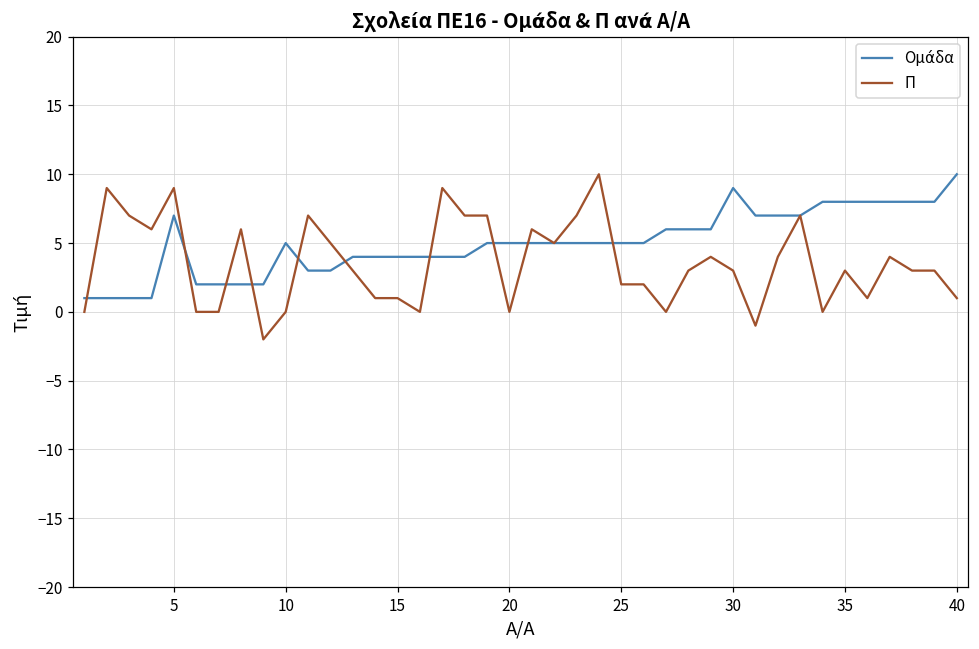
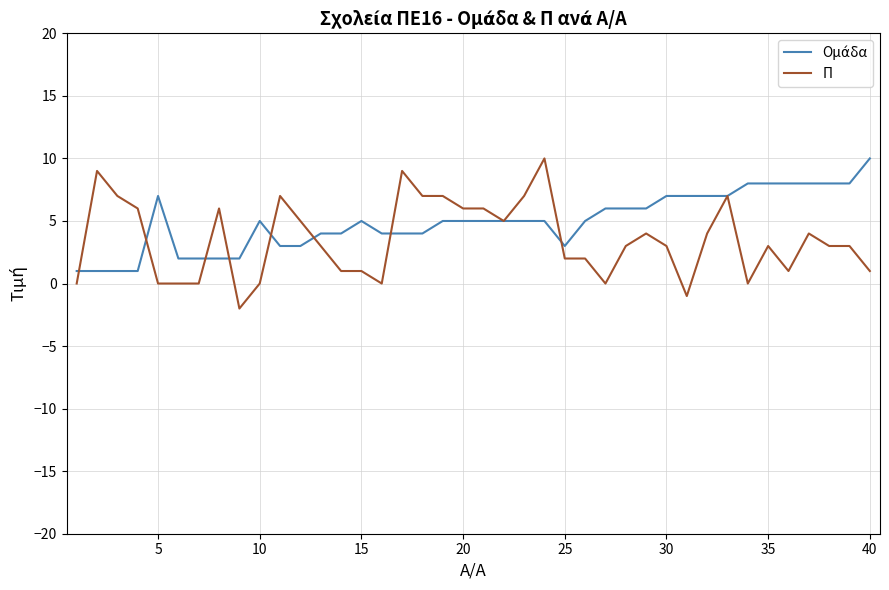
Π, 5: 9 -> 0
Ομάδα, 15: 4 -> 5
Π, 20: 0 -> 6
Ομάδα, 25: 5 -> 3
Ομάδα, 30: 9 -> 7
